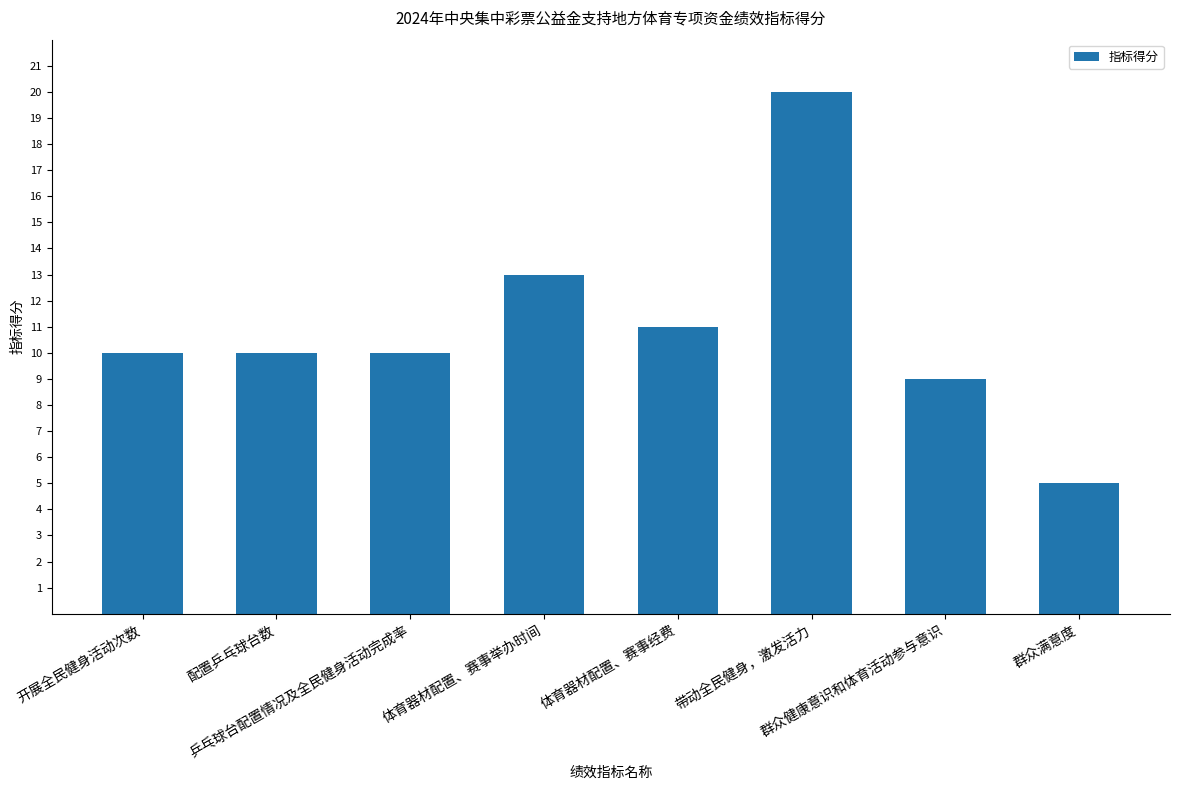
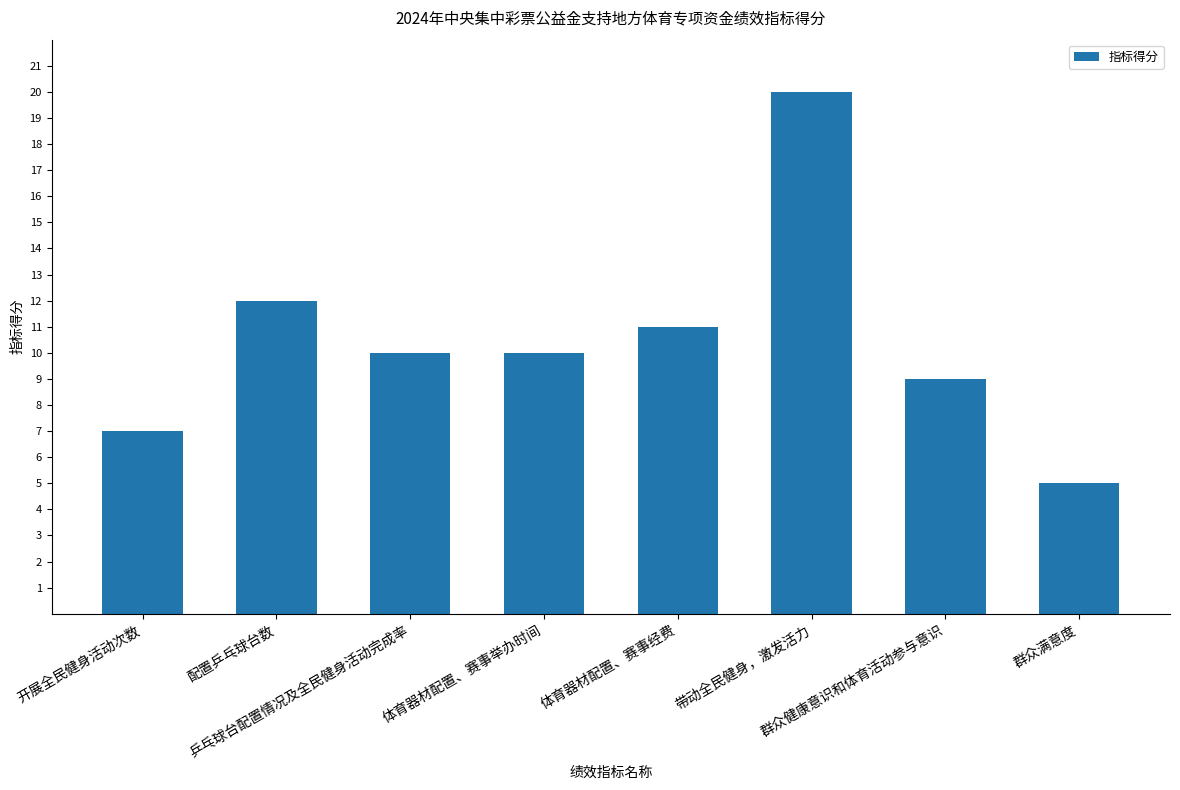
开展全民健身活动次数: 10 -> 7
配置乒乓球台数: 10 -> 12
体育器材配置、赛事举办时间: 13 -> 10
